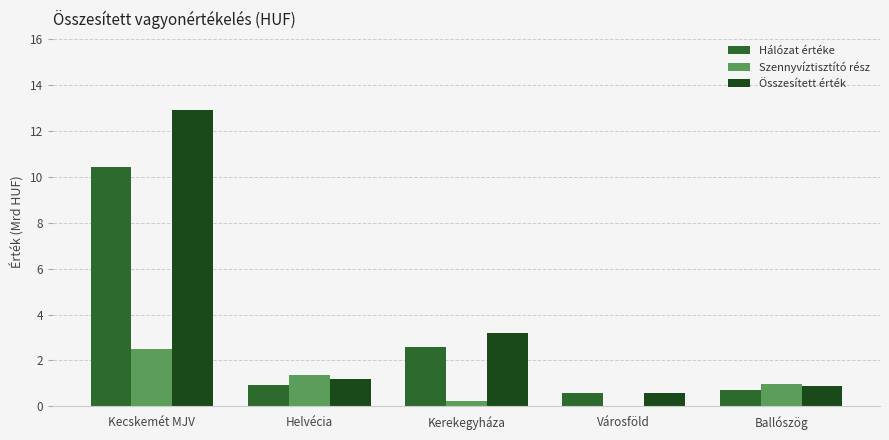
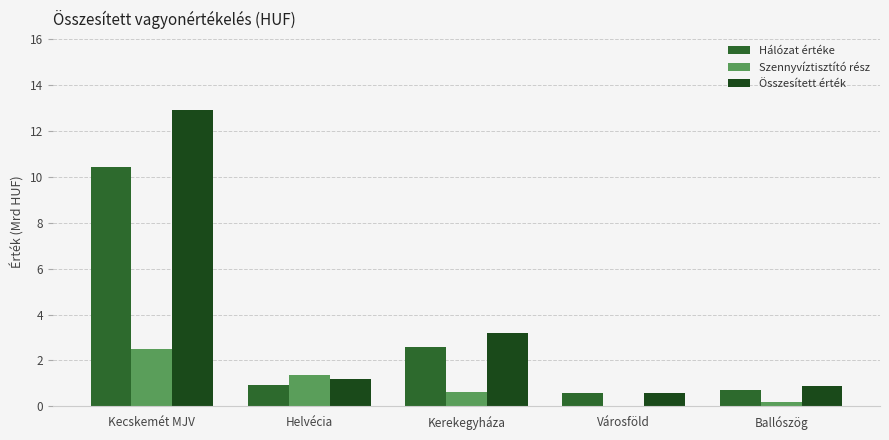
Szennyvíztisztító rész, Kerekegyháza: 0.2 -> 0.6
Szennyvíztisztító rész, Ballószög: 1.0 -> 0.2
